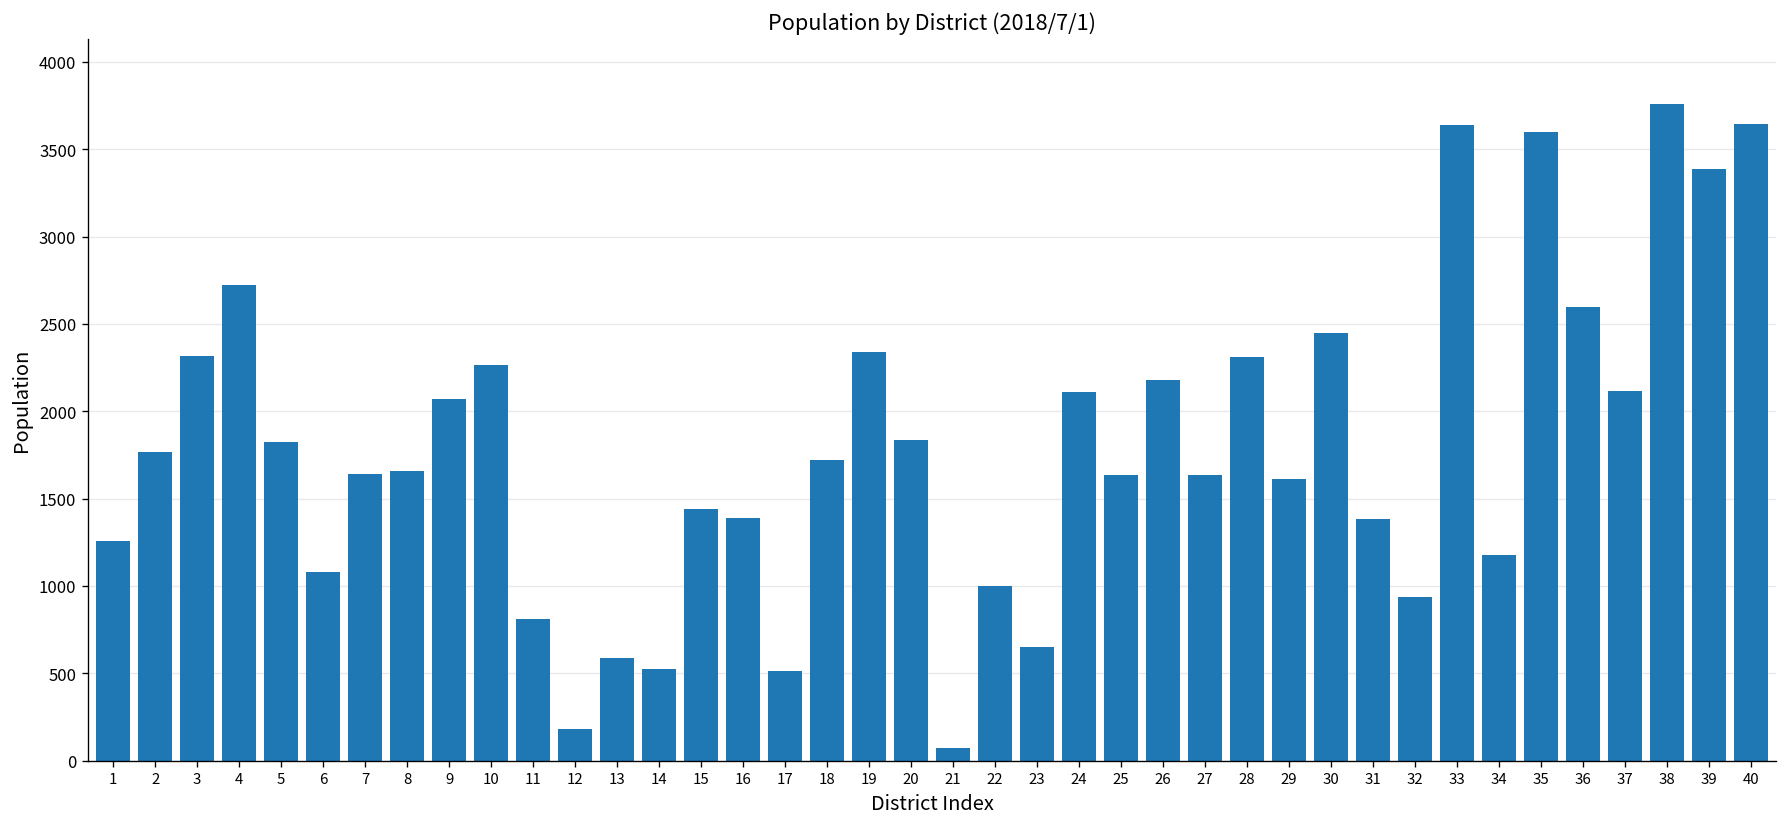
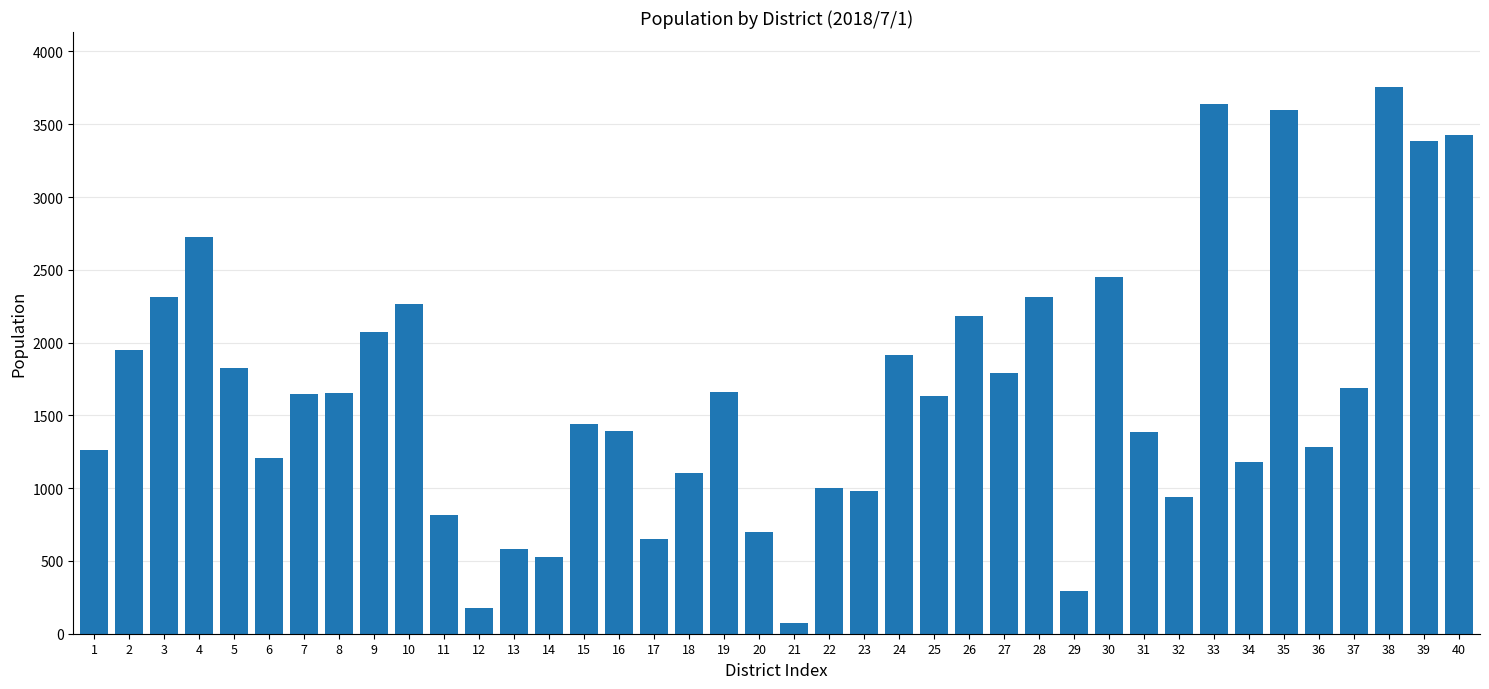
2: 1770 -> 1950
6: 1080 -> 1210
17: 510 -> 650
18: 1720 -> 1110
19: 2340 -> 1660
20: 1830 -> 700
23: 650 -> 980
24: 2110 -> 1920
27: 1640 -> 1790
29: 1610 -> 290
36: 2600 -> 1280
37: 2120 -> 1690
40: 3650 -> 3420
